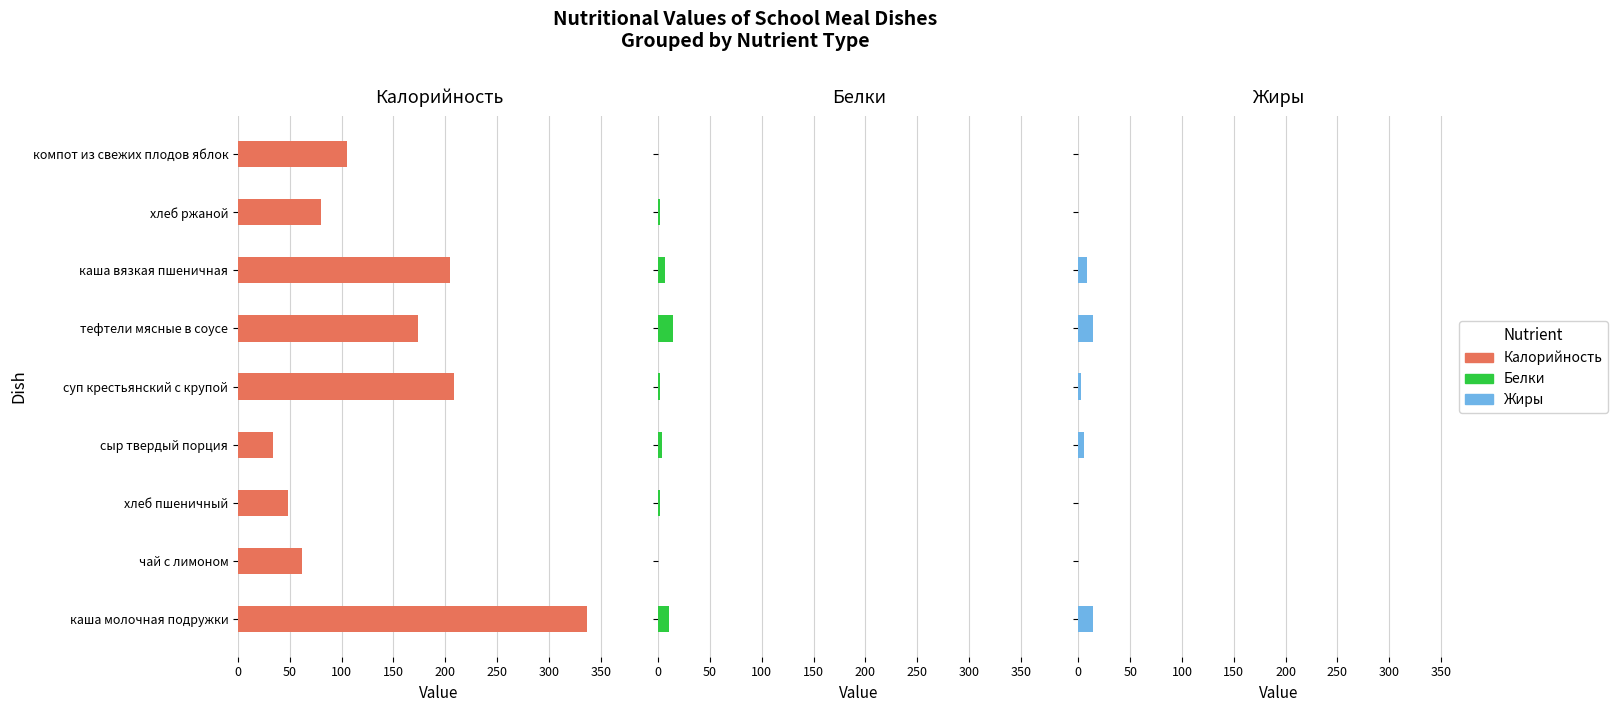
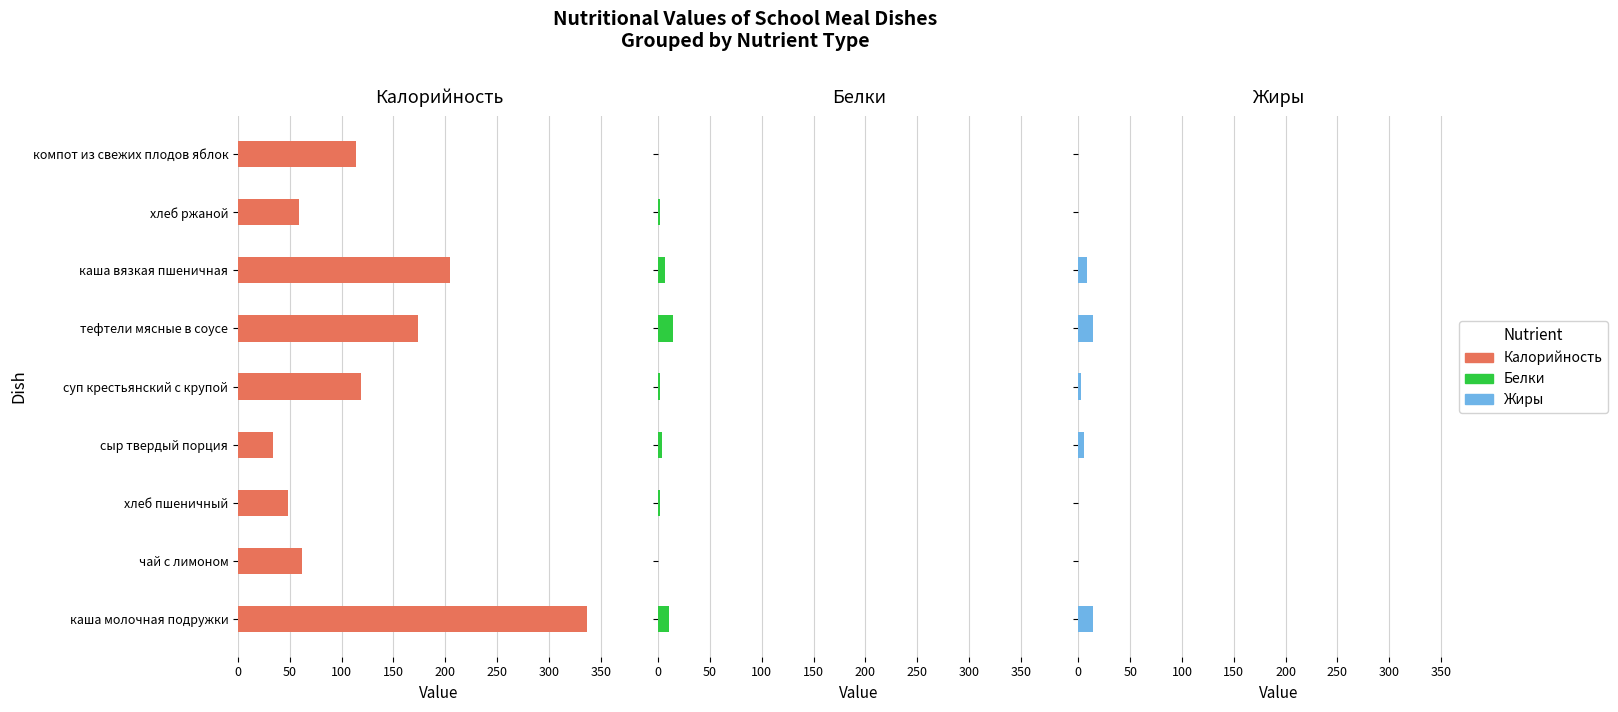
Калорийность, компот из свежих плодов яблок: 105 -> 114
Калорийность, хлеб ржаной: 80 -> 59
Калорийность, суп крестьянский с крупой: 208 -> 119
